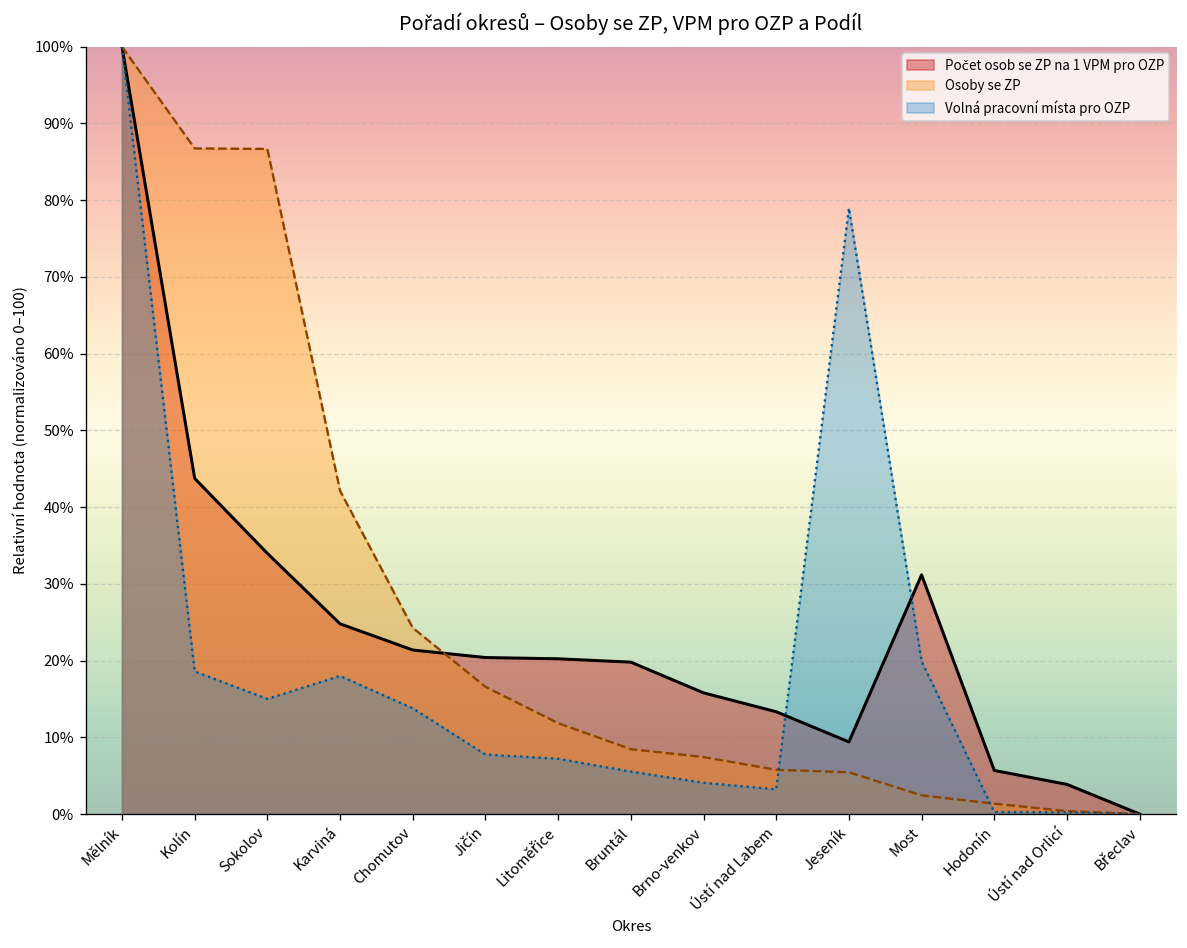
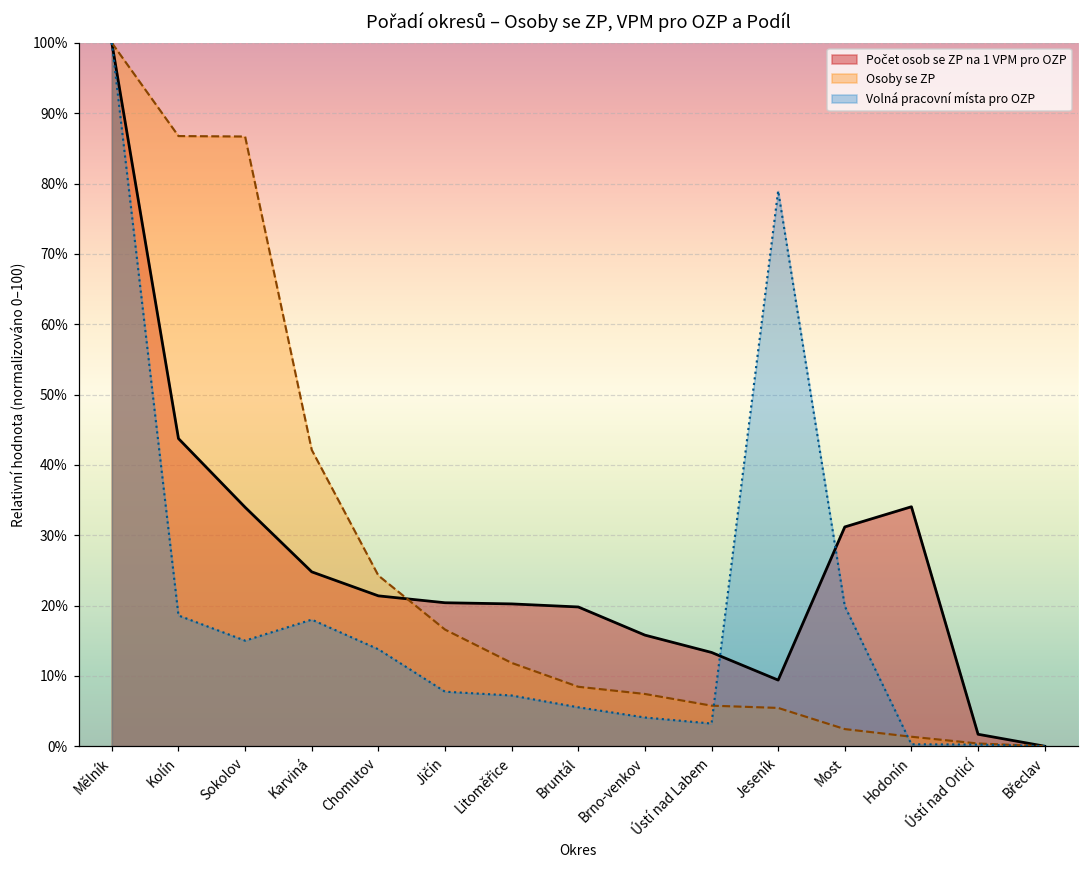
Počet osob se ZP na 1 VPM pro OZP, Hodonín: 6% -> 34%
Počet osob se ZP na 1 VPM pro OZP, Ústí nad Orlicí: 4% -> 2%
